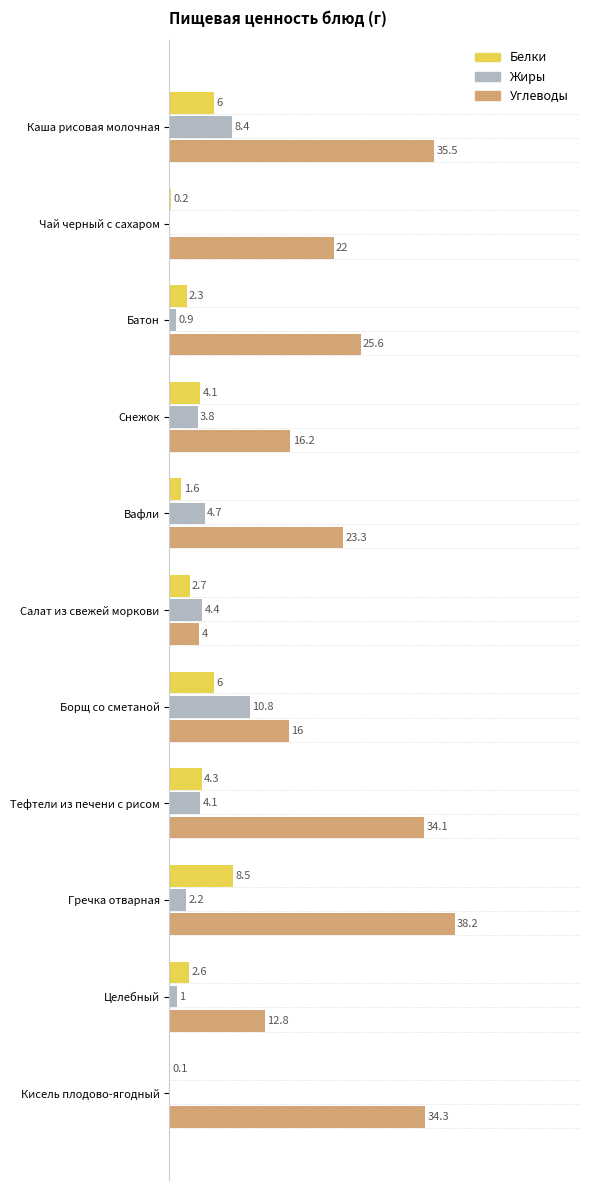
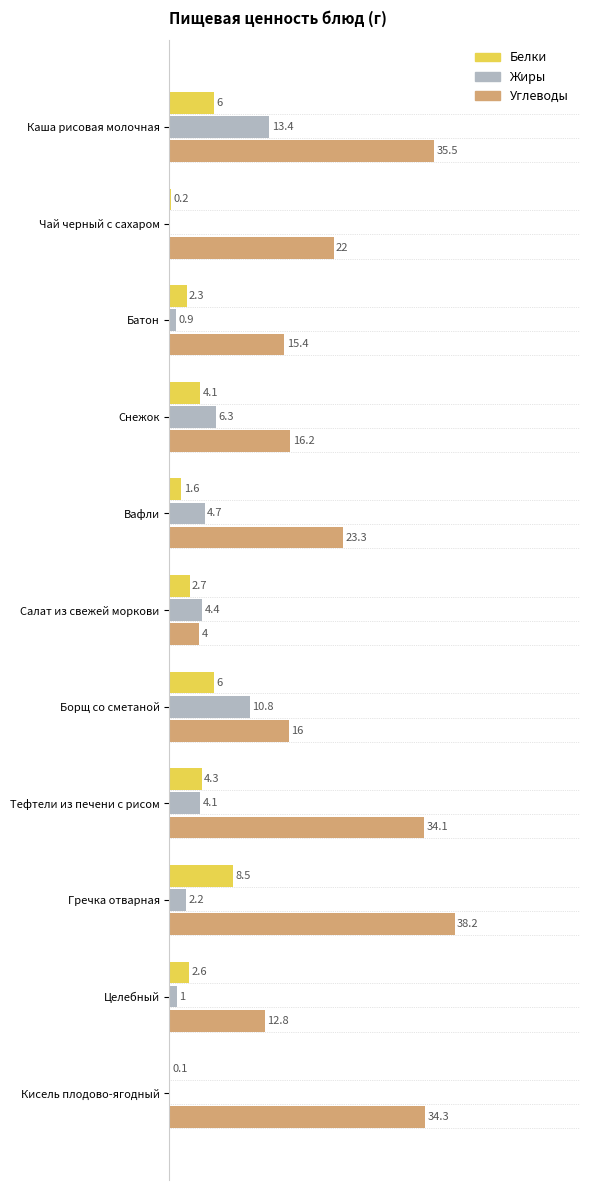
Жиры, Каша рисовая молочная: 8.4 -> 13.4
Углеводы, Батон: 25.6 -> 15.4
Жиры, Снежок: 3.8 -> 6.3
